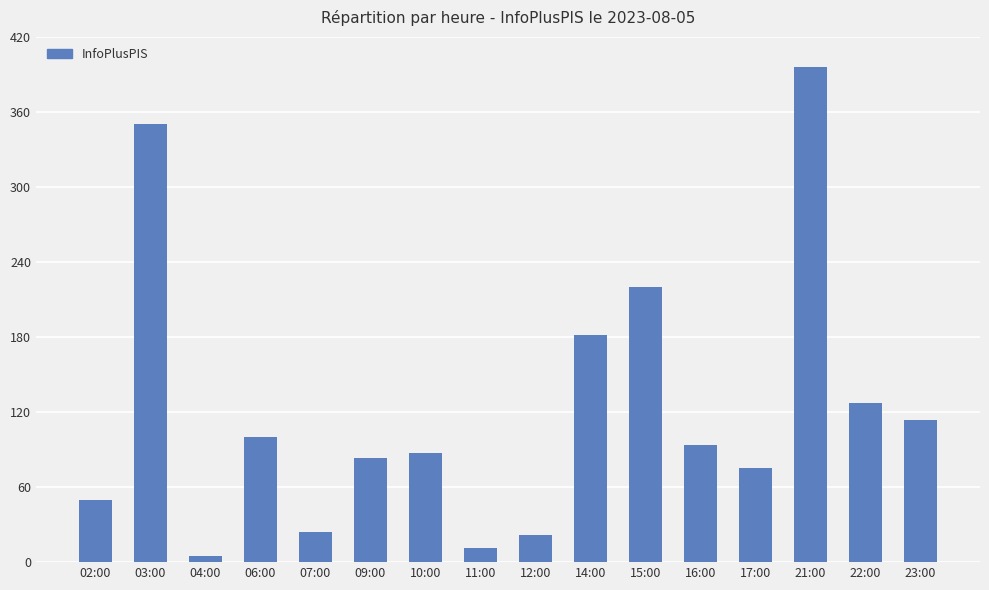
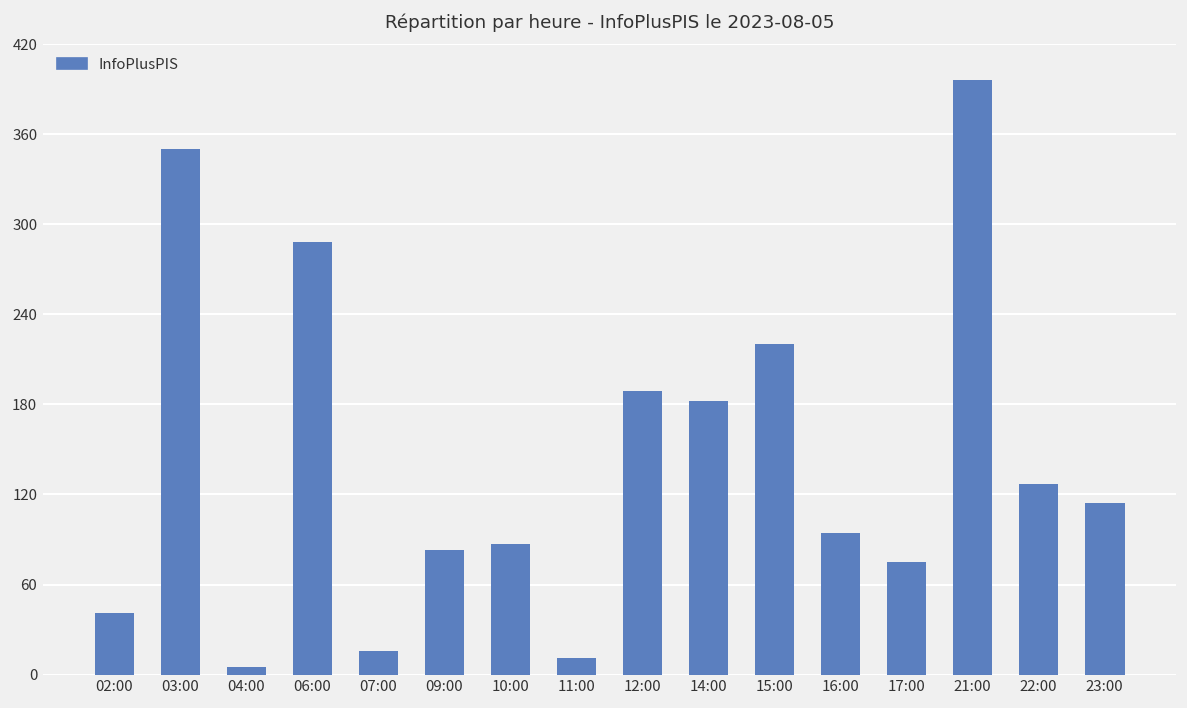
02:00: 50 -> 41
06:00: 100 -> 288
07:00: 24 -> 16
12:00: 22 -> 189
